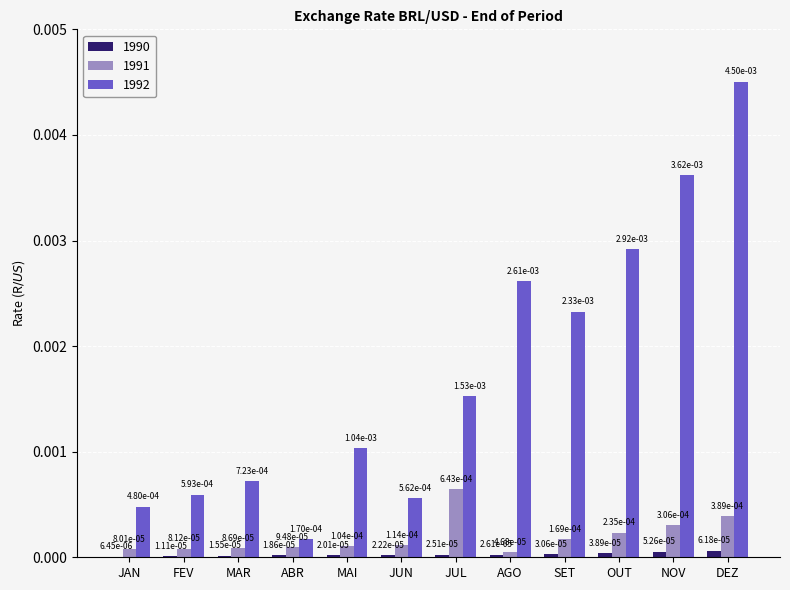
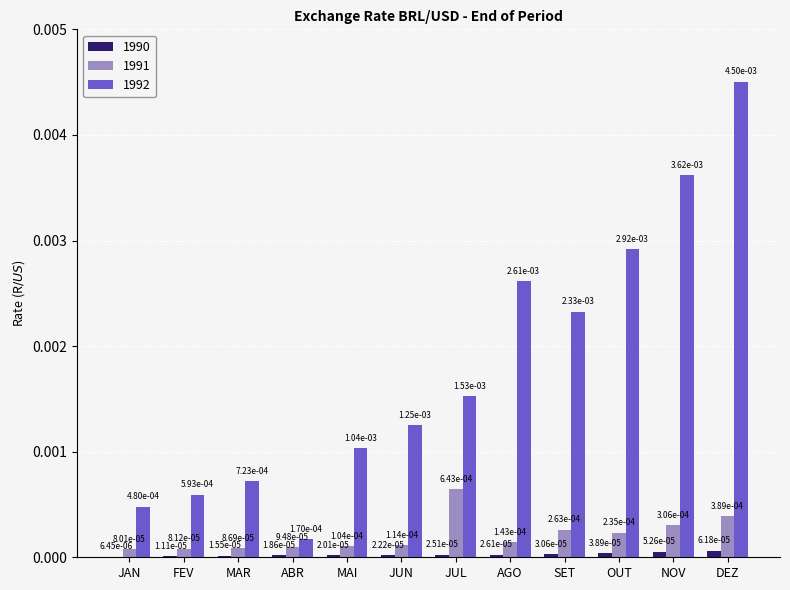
1992, JUN: 5.62e-04 -> 1.25e-03
1991, AGO: 4.68e-05 -> 1.43e-04
1991, SET: 1.69e-04 -> 2.63e-04
